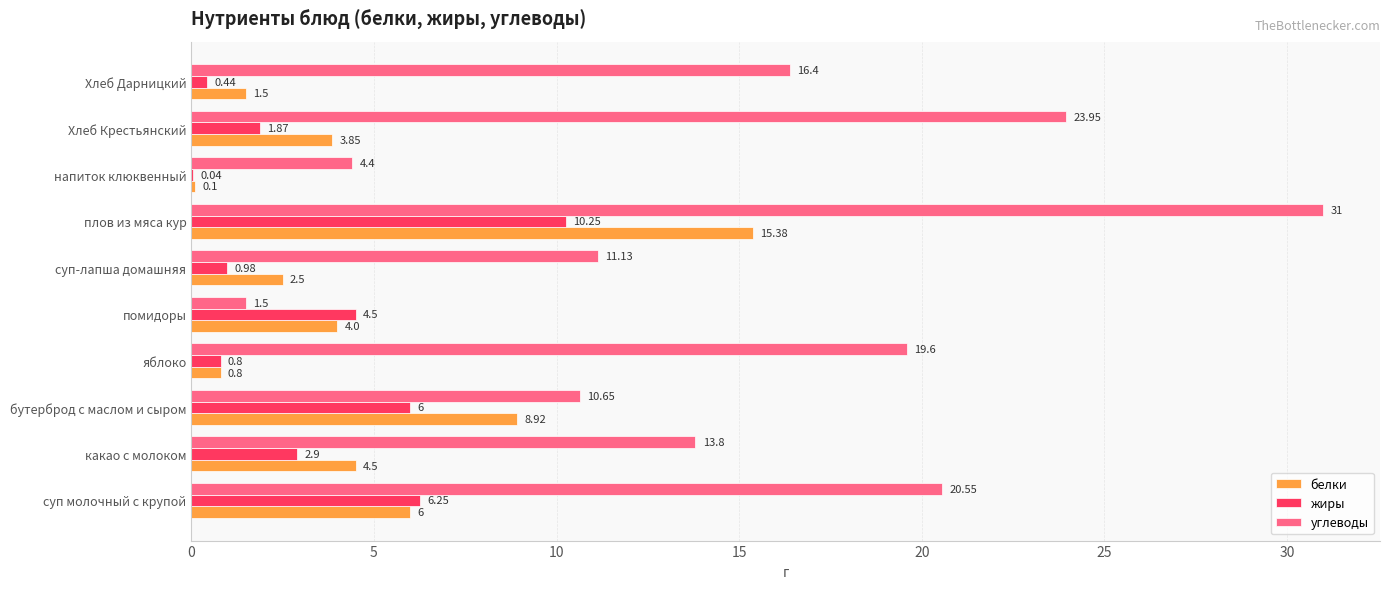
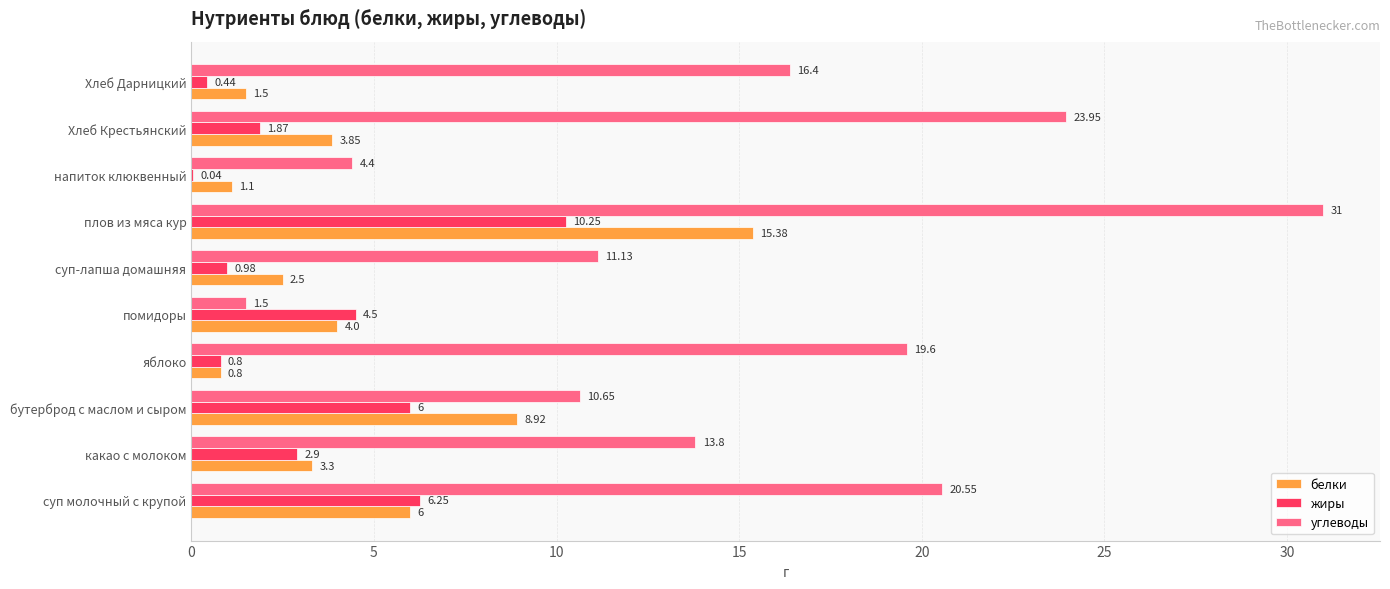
белки, напиток клюквенный: 0.1 -> 1.1
белки, какао с молоком: 4.5 -> 3.3
